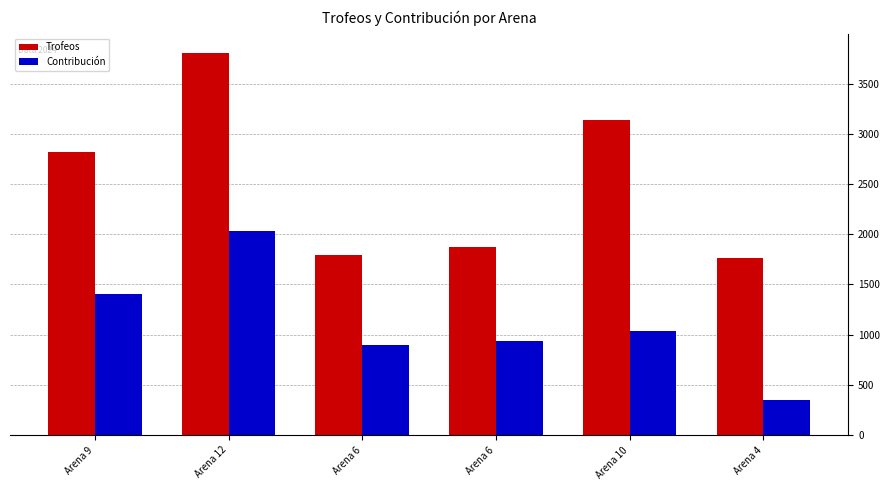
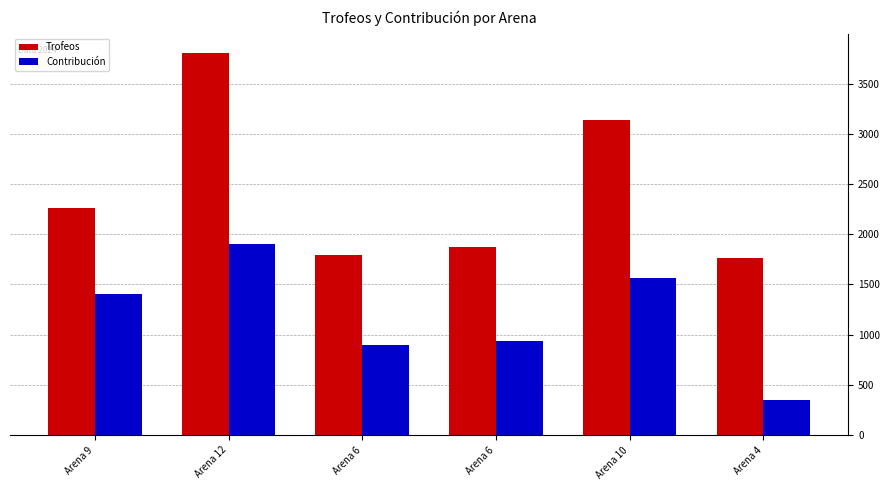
Trofeos, Arena 9: 2820 -> 2270
Contribución, Arena 12: 2030 -> 1900
Contribución, Arena 10: 1040 -> 1570
